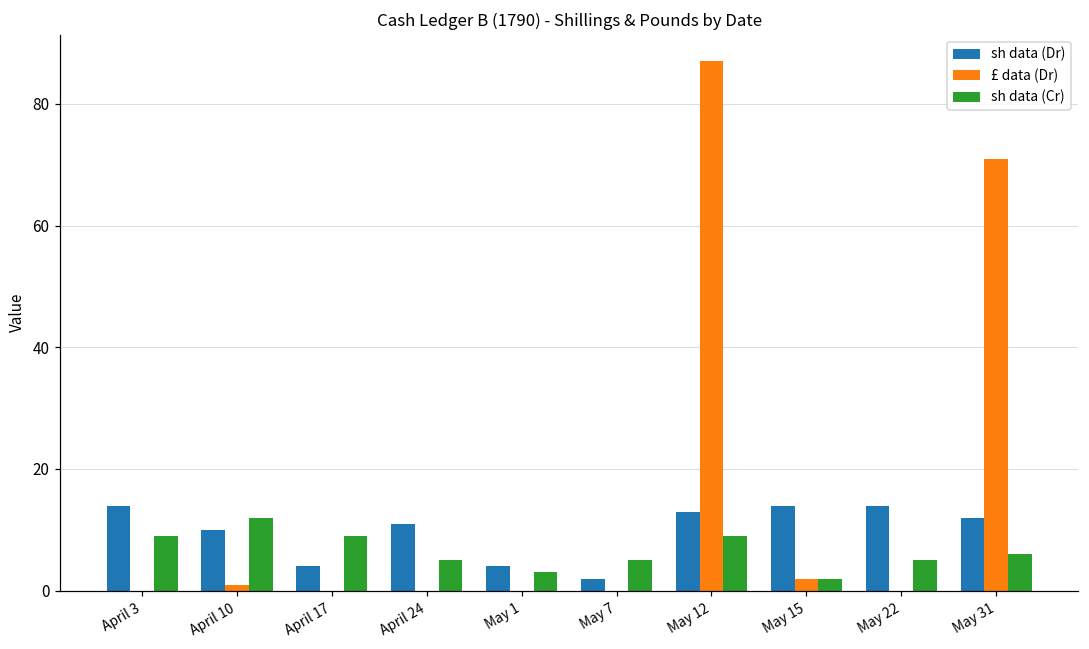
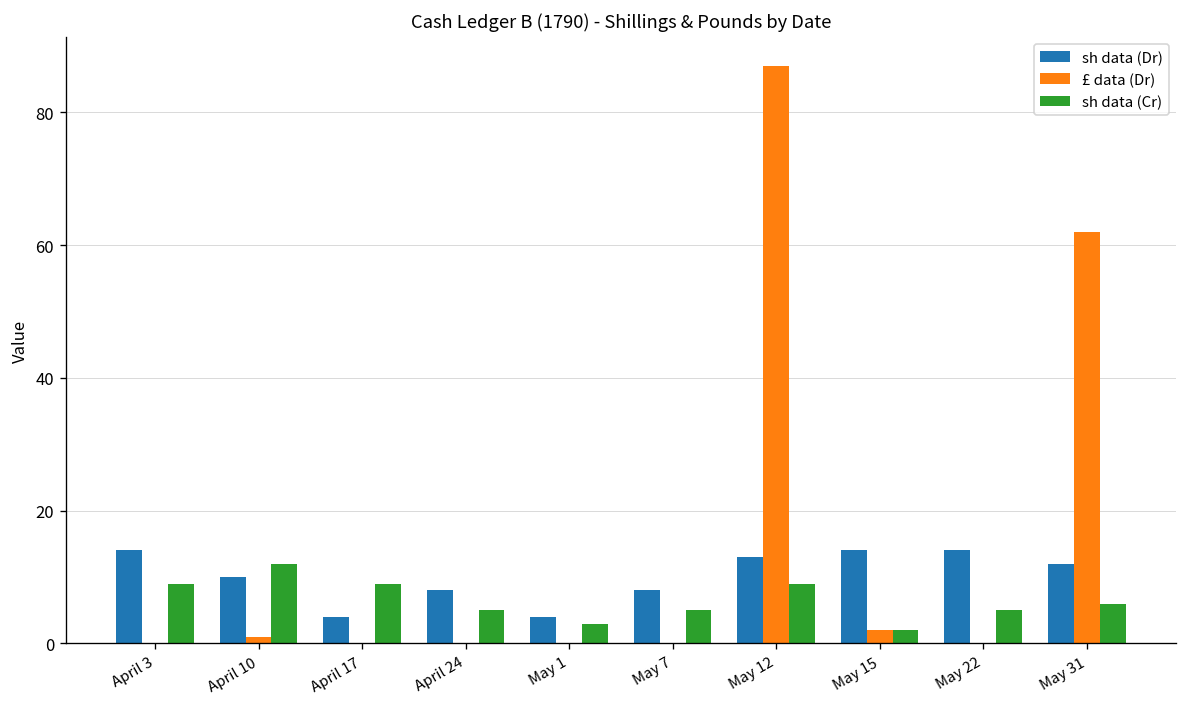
sh data (Dr), April 24: 11 -> 8
sh data (Dr), May 7: 2 -> 8
£ data (Dr), May 31: 71 -> 62
